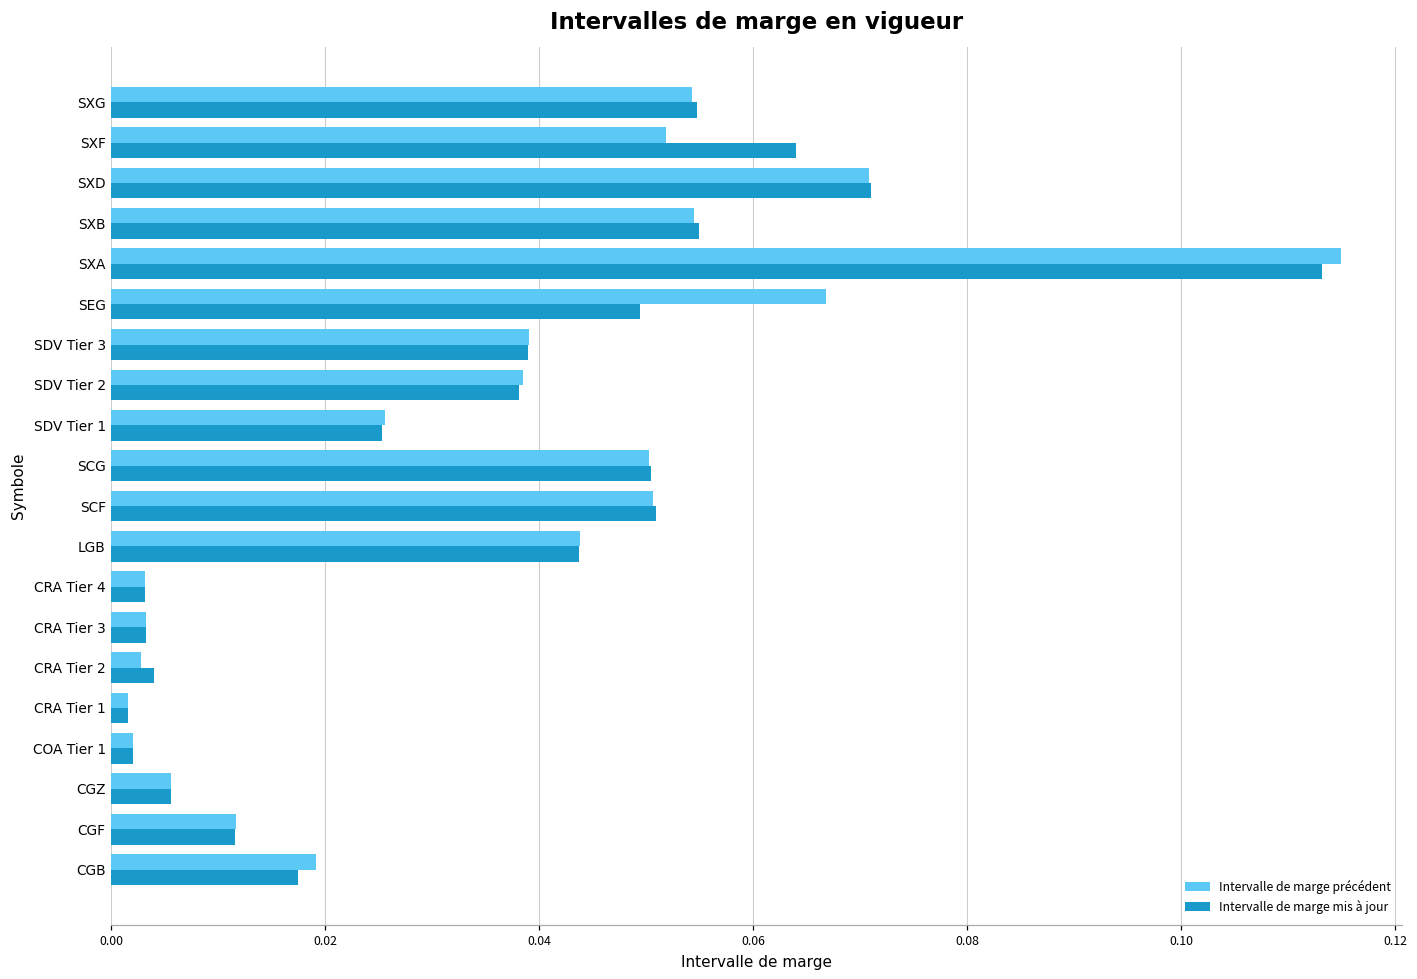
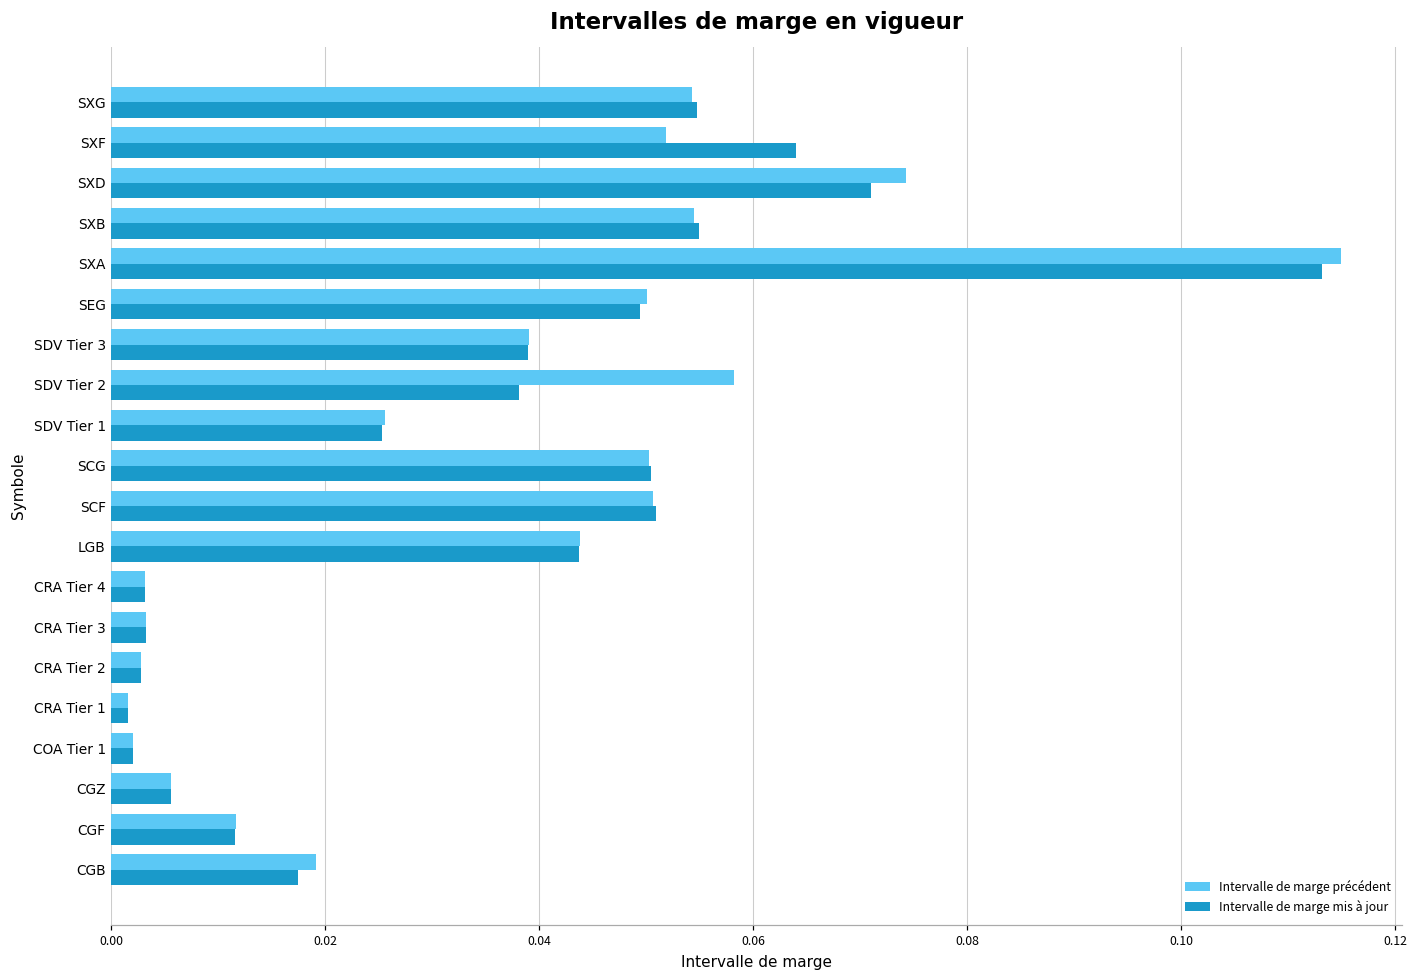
Intervalle de marge précédent, SXD: 0.071 -> 0.074
Intervalle de marge précédent, SEG: 0.067 -> 0.050
Intervalle de marge précédent, SDV Tier 2: 0.039 -> 0.058
Intervalle de marge mis à jour, CRA Tier 2: 0.004 -> 0.003
